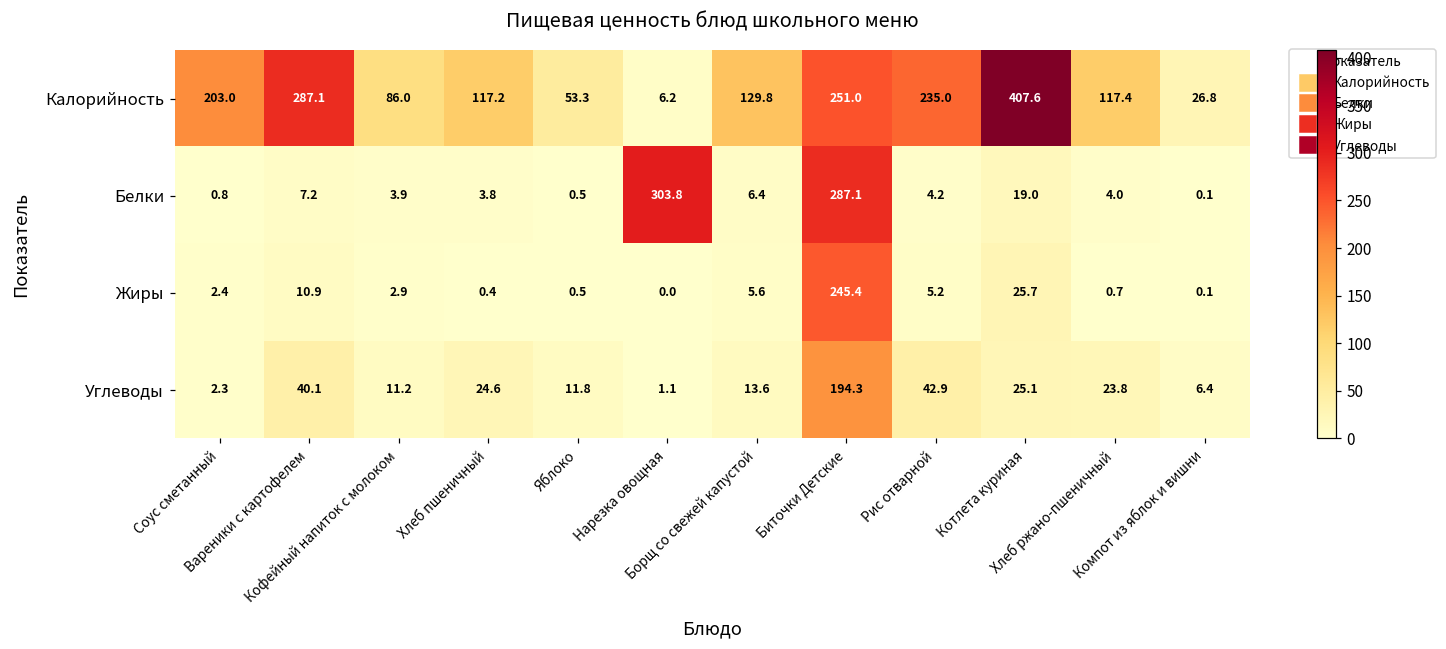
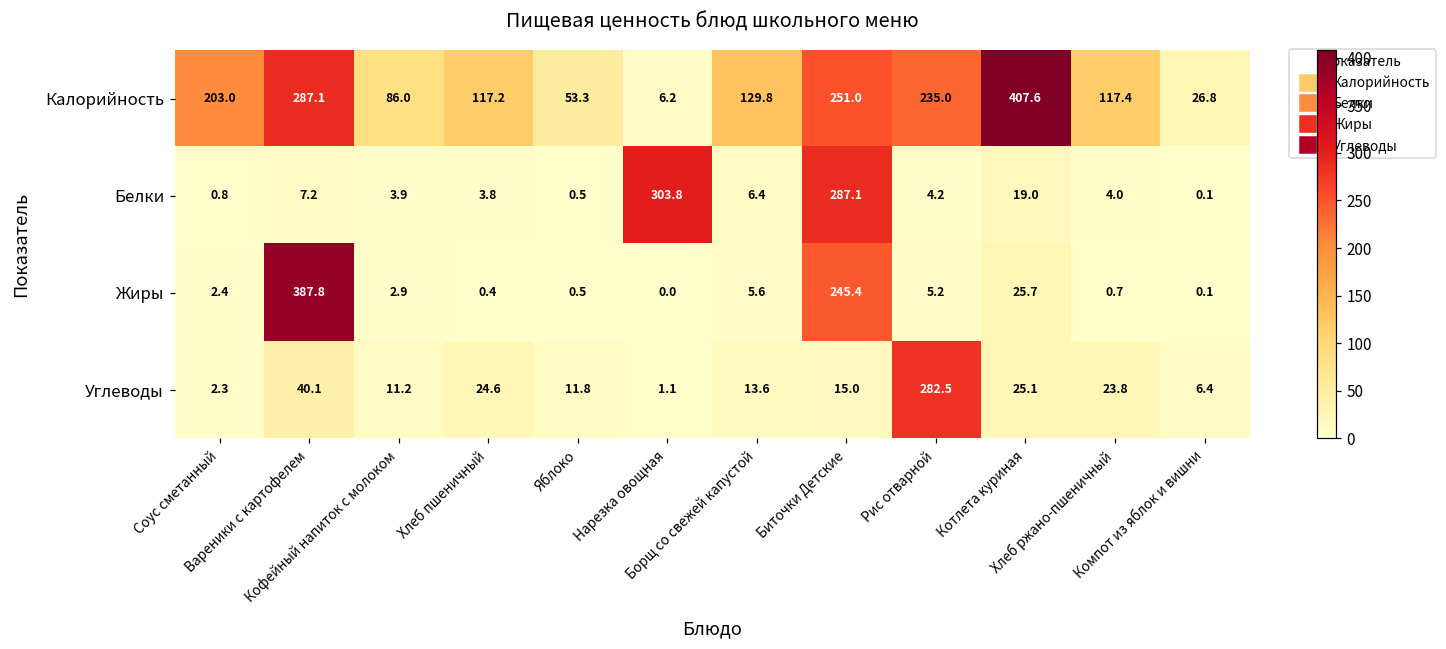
Жиры, Вареники с картофелем: 10.9 -> 387.8
Углеводы, Биточки Детские: 194.3 -> 15.0
Углеводы, Рис отварной: 42.9 -> 282.5
